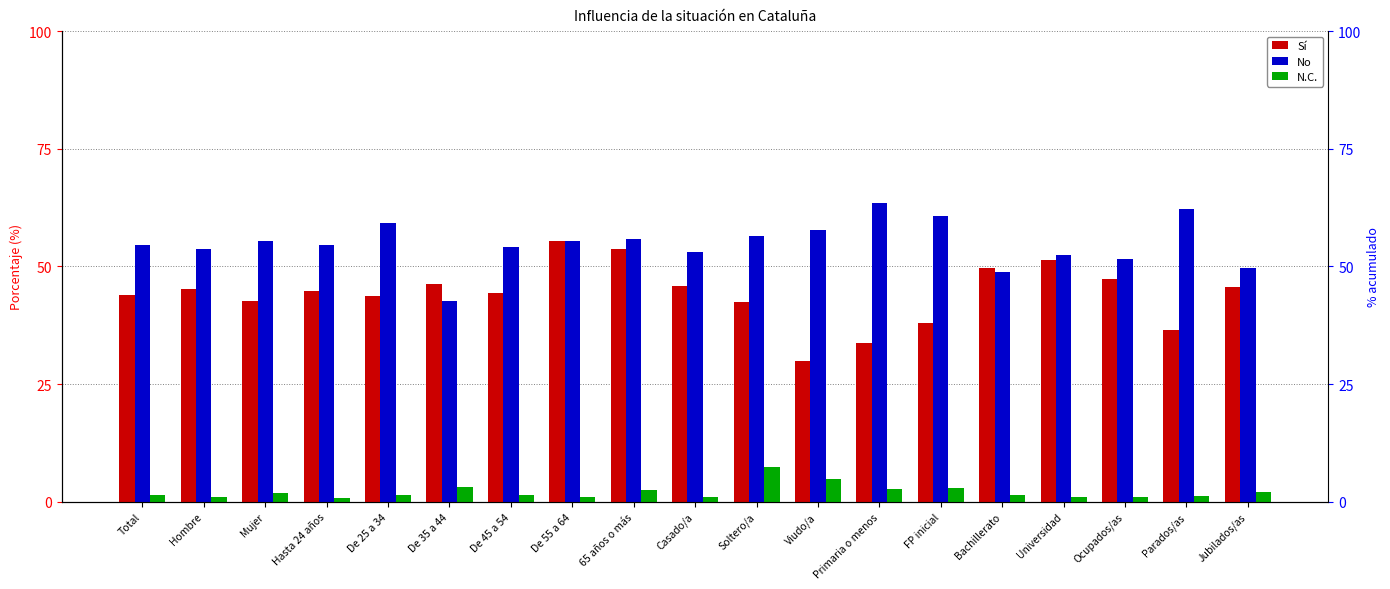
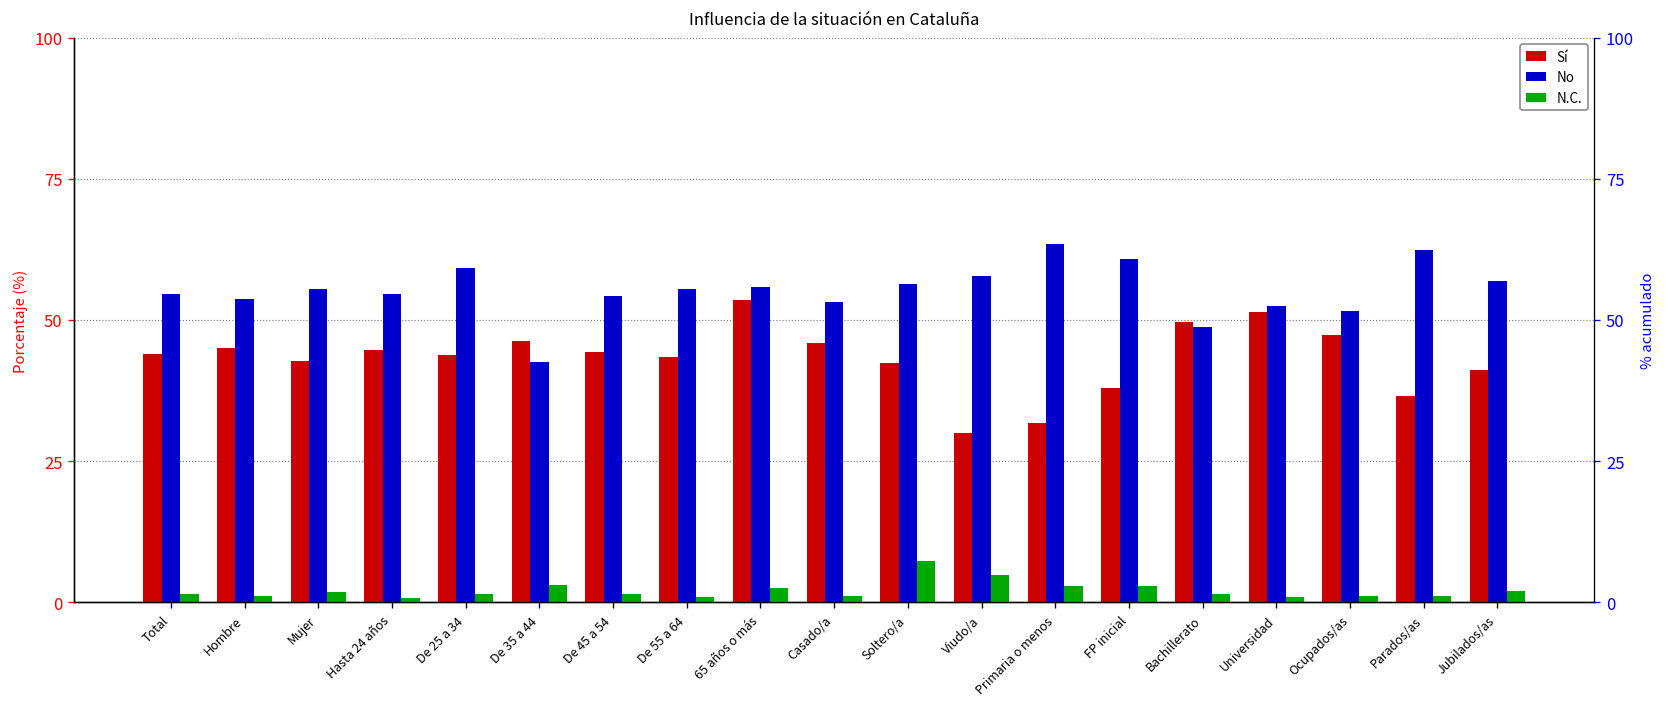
Sí, De 55 a 64: 55 -> 44
Sí, Primaria o menos: 34 -> 32
Sí, Jubilados/as: 46 -> 41
No, Jubilados/as: 50 -> 57
